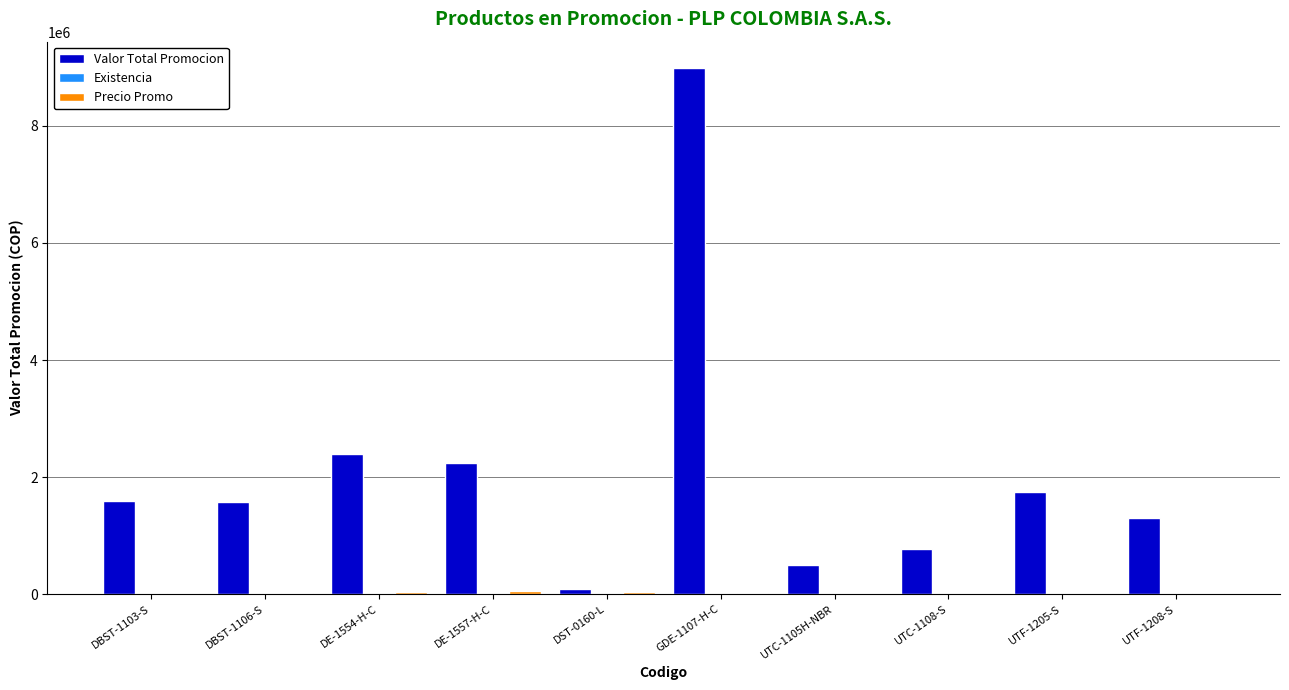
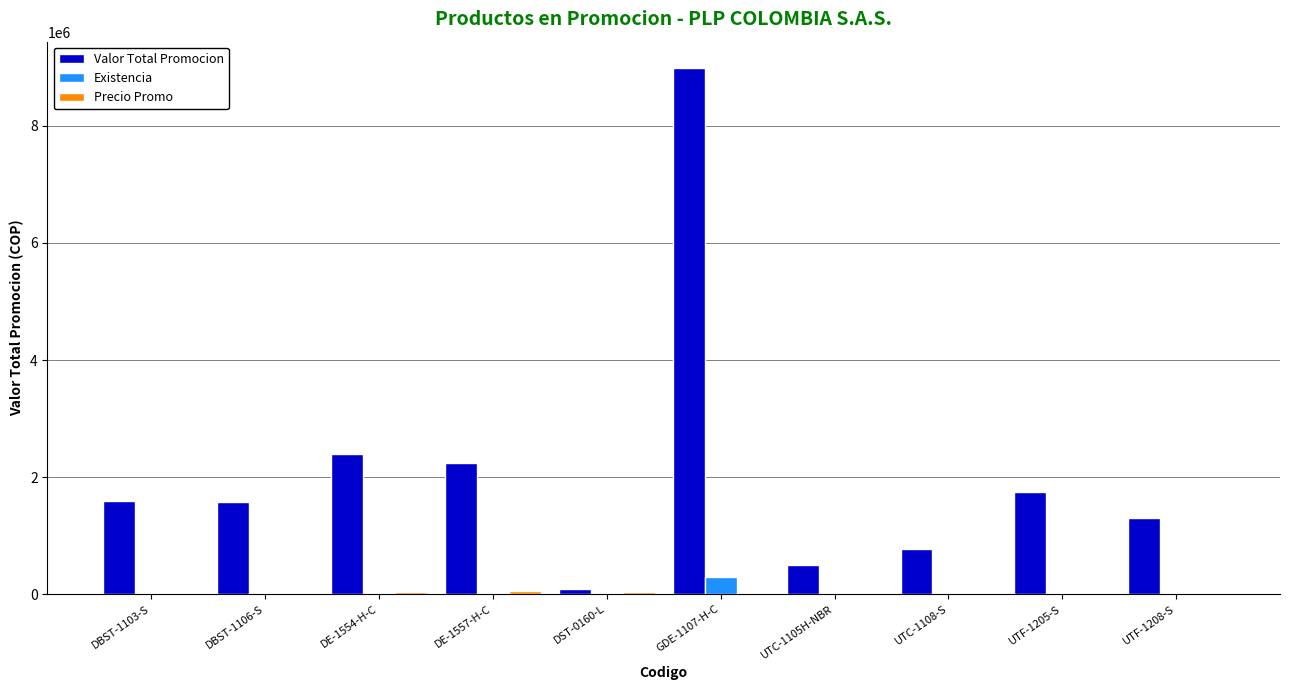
Existencia, GDE-1107-H-C: 0 -> 300000
